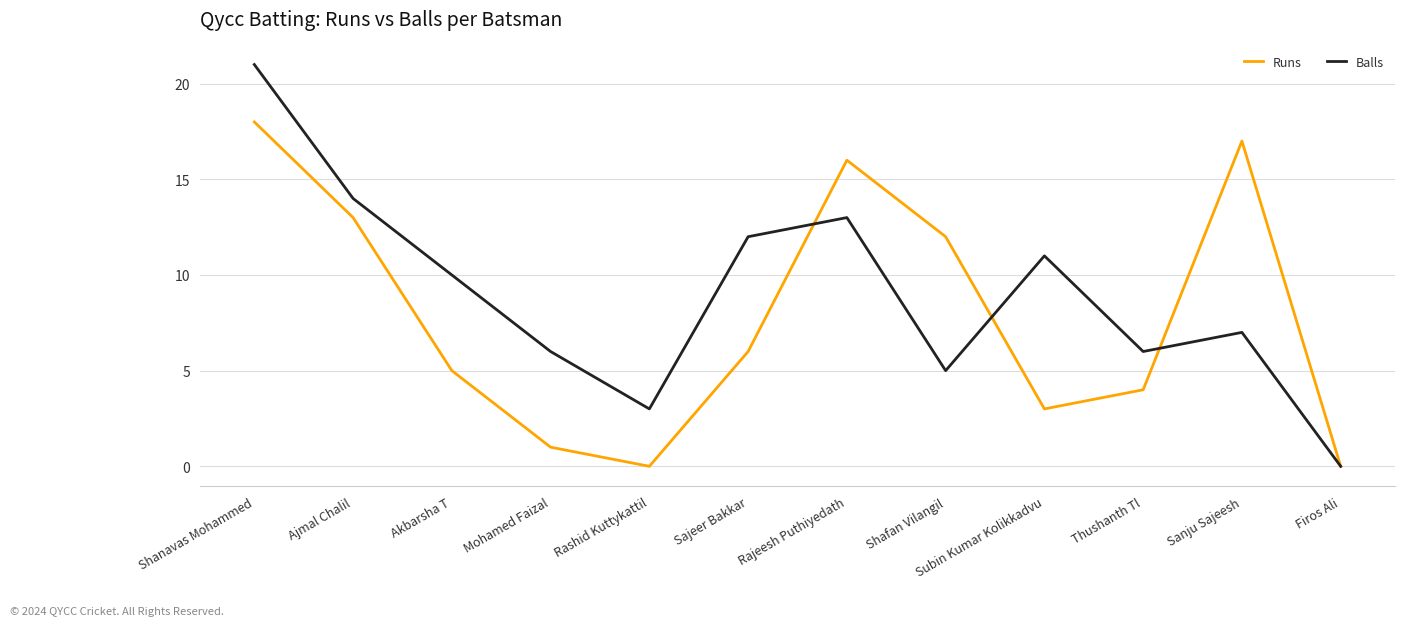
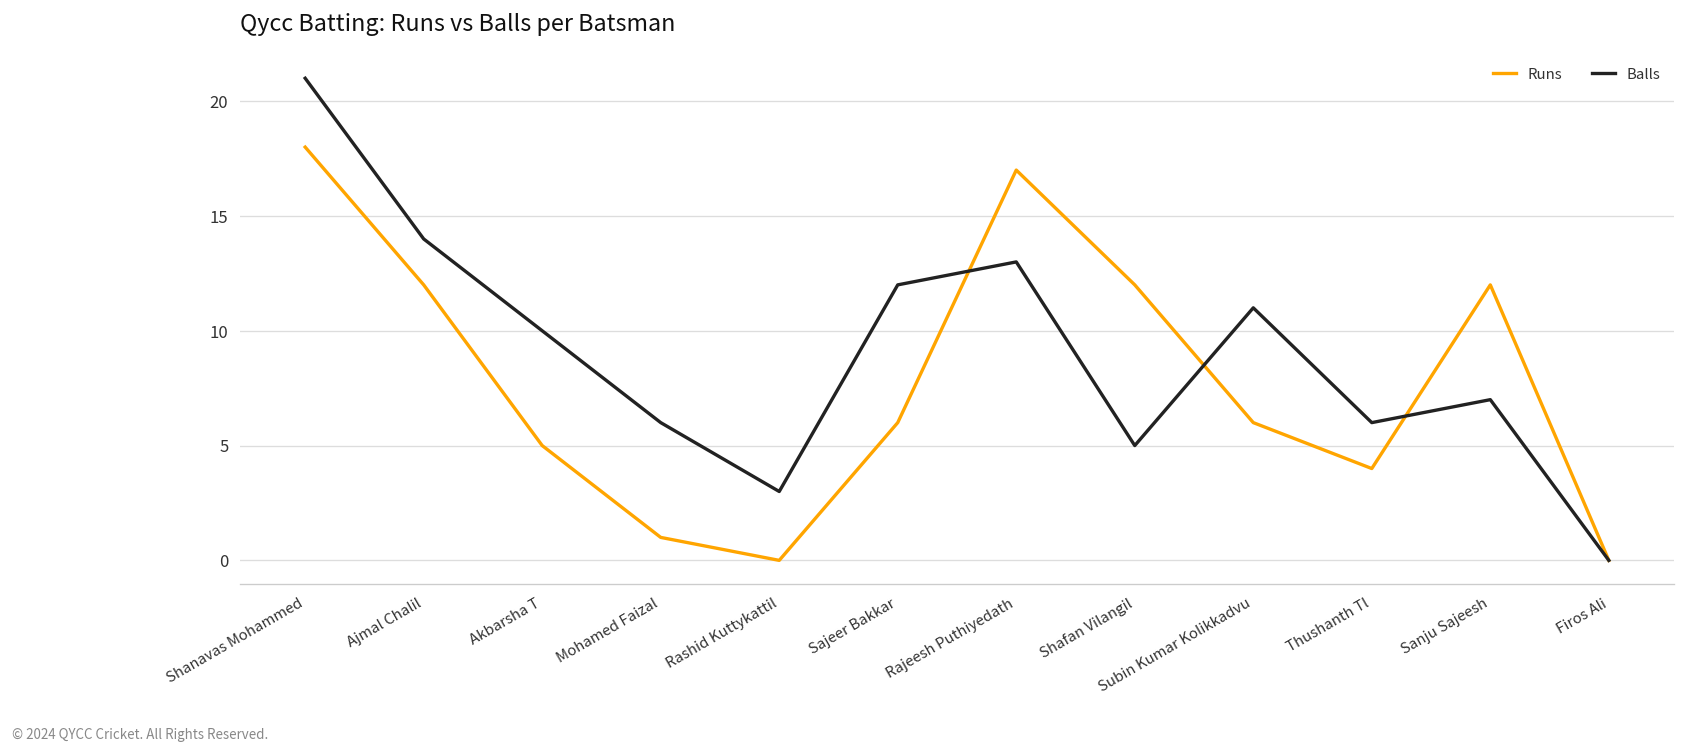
Runs, Ajmal Chalil: 13 -> 12
Runs, Rajeesh Puthiyedath: 16 -> 17
Runs, Subin Kumar Kolikkadvu: 3 -> 6
Runs, Sanju Sajeesh: 17 -> 12
